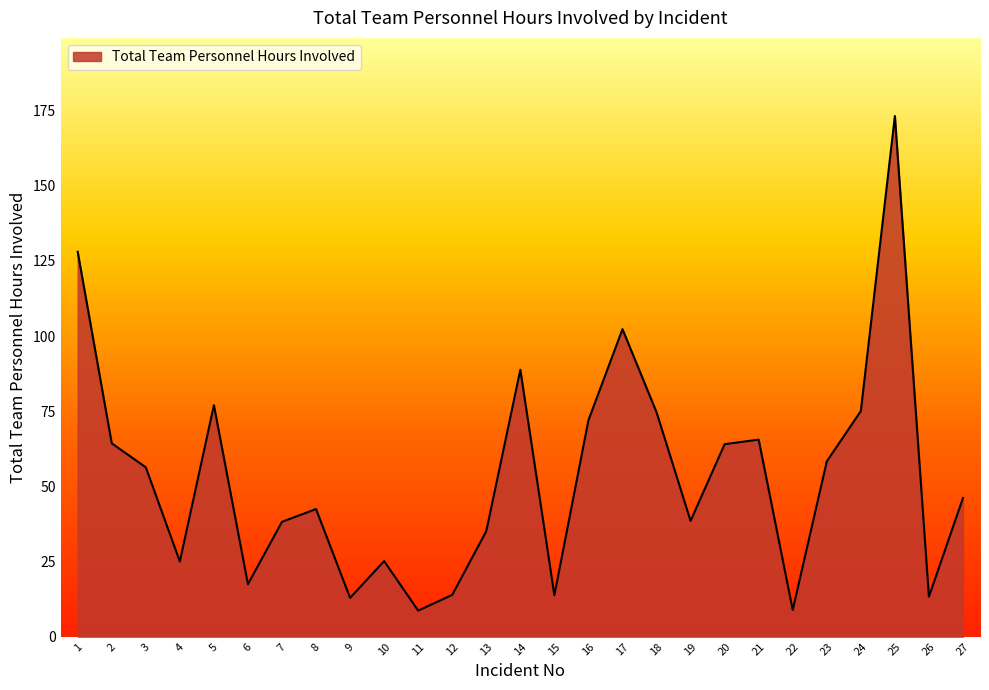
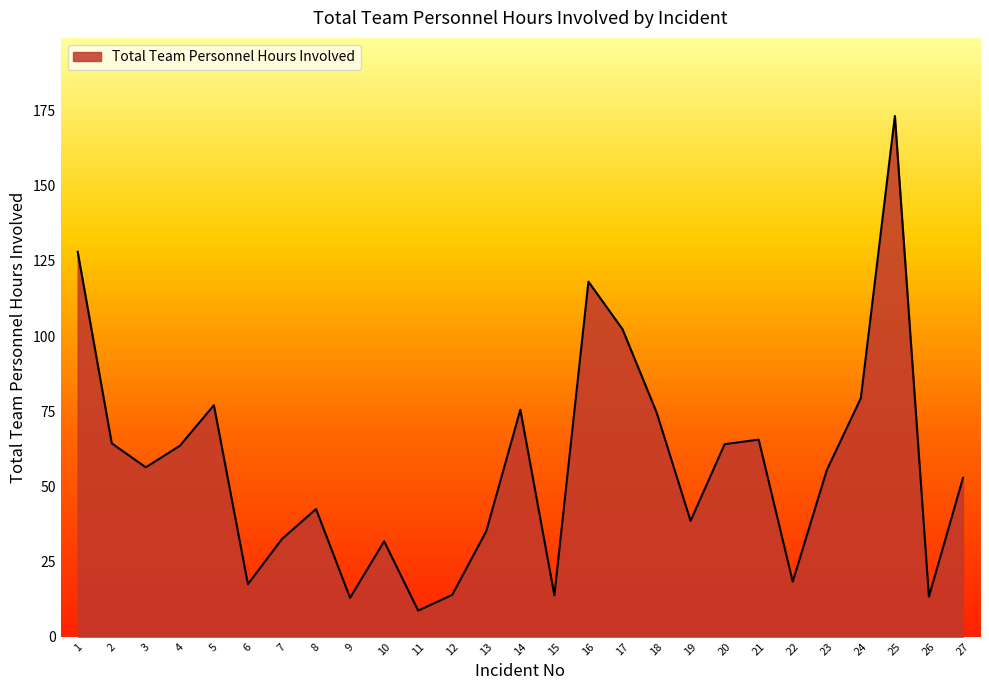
4: 25 -> 64
7: 38 -> 33
10: 25 -> 32
14: 89 -> 76
16: 72 -> 118
22: 9 -> 18
23: 58 -> 55
24: 75 -> 79
27: 46 -> 53
